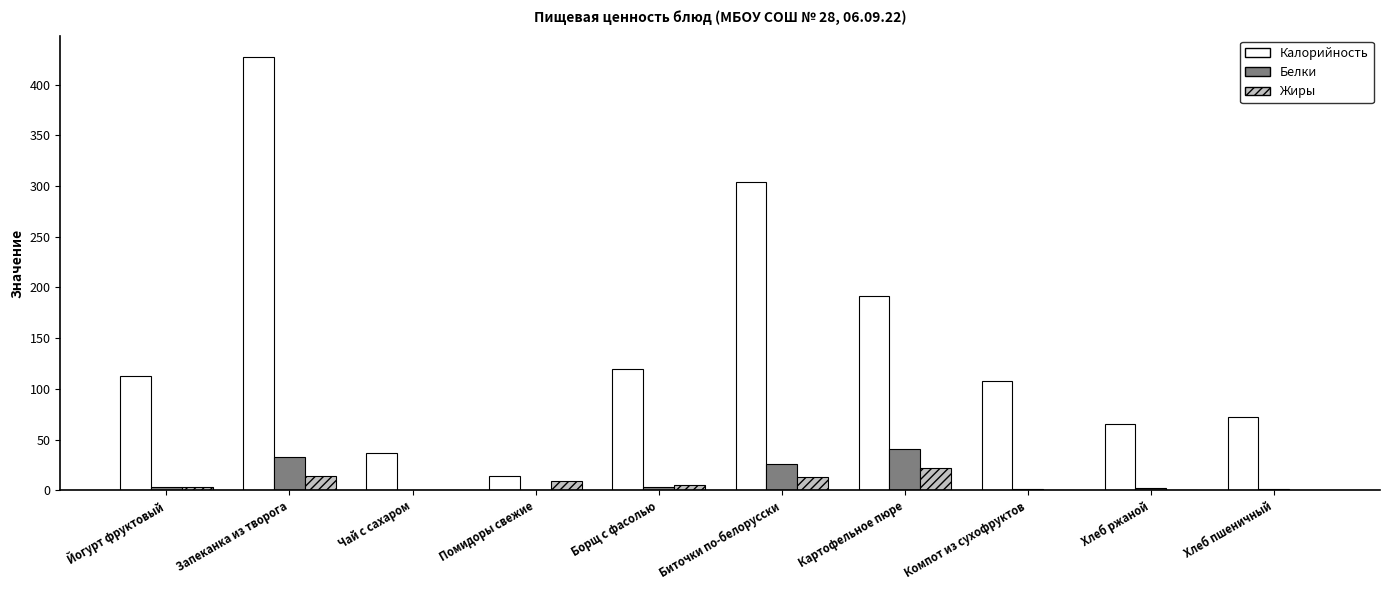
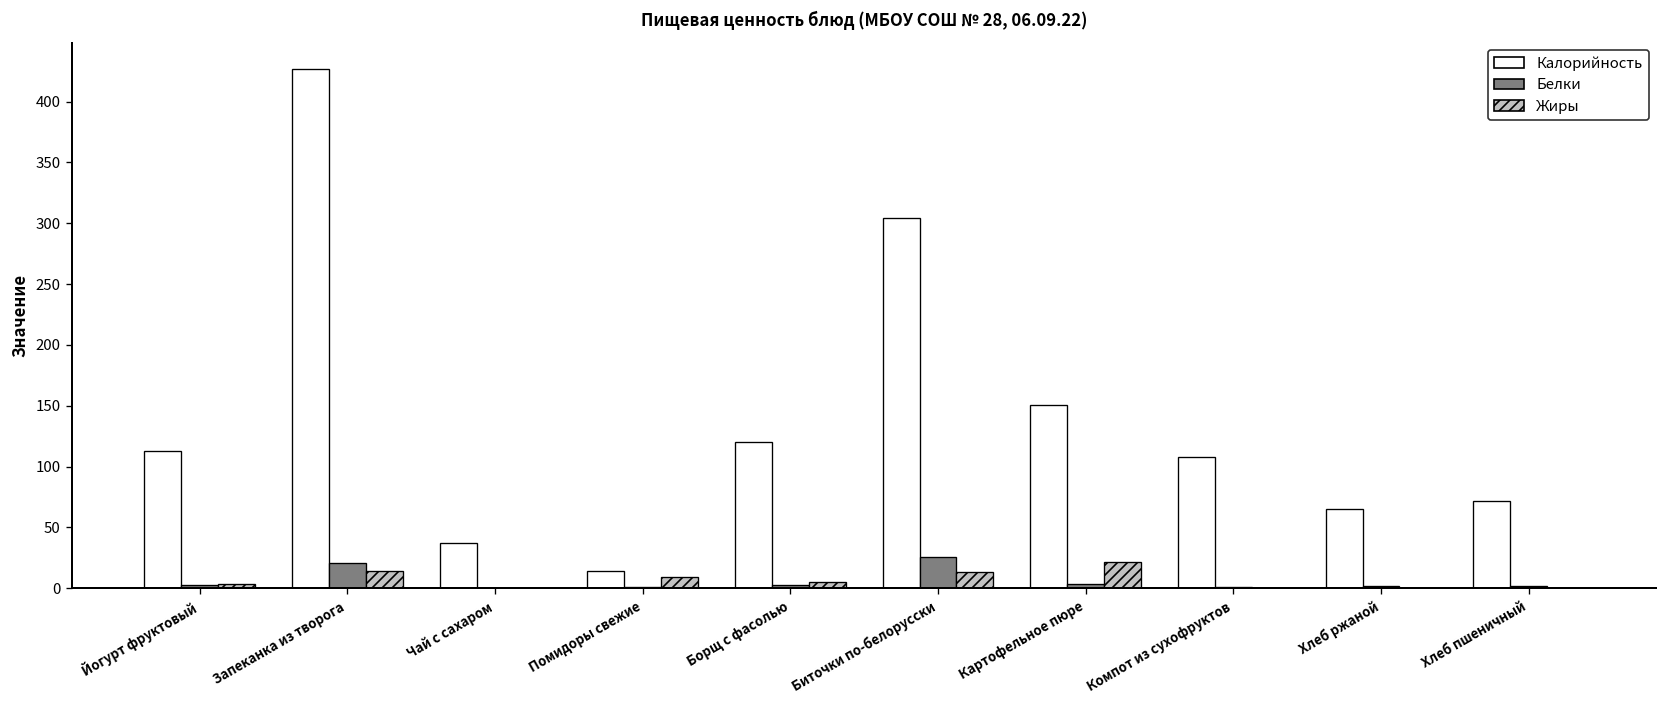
Белки, Запеканка из творога: 33 -> 21
Калорийность, Картофельное пюре: 192 -> 151
Белки, Картофельное пюре: 41 -> 3
